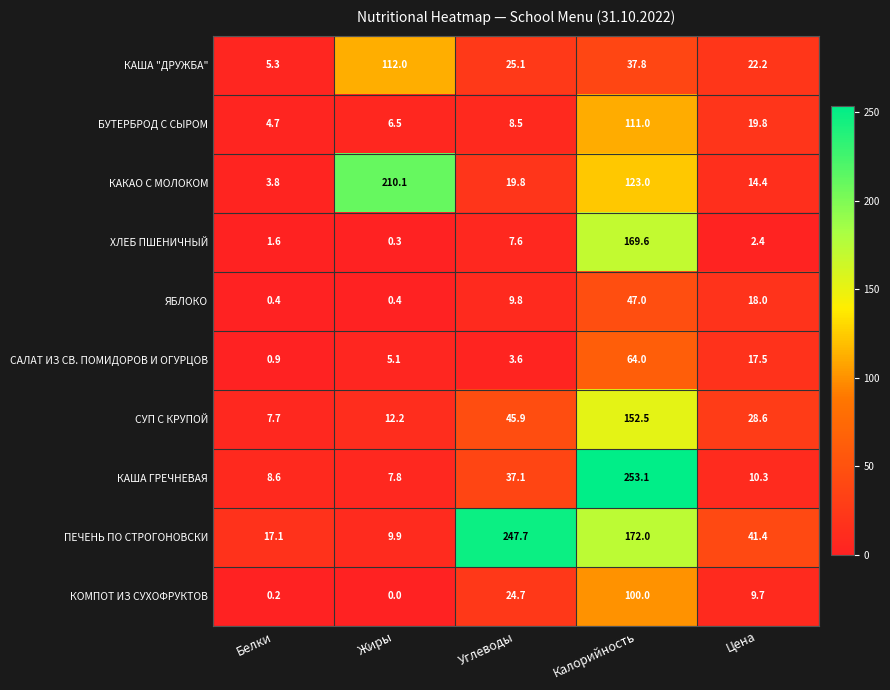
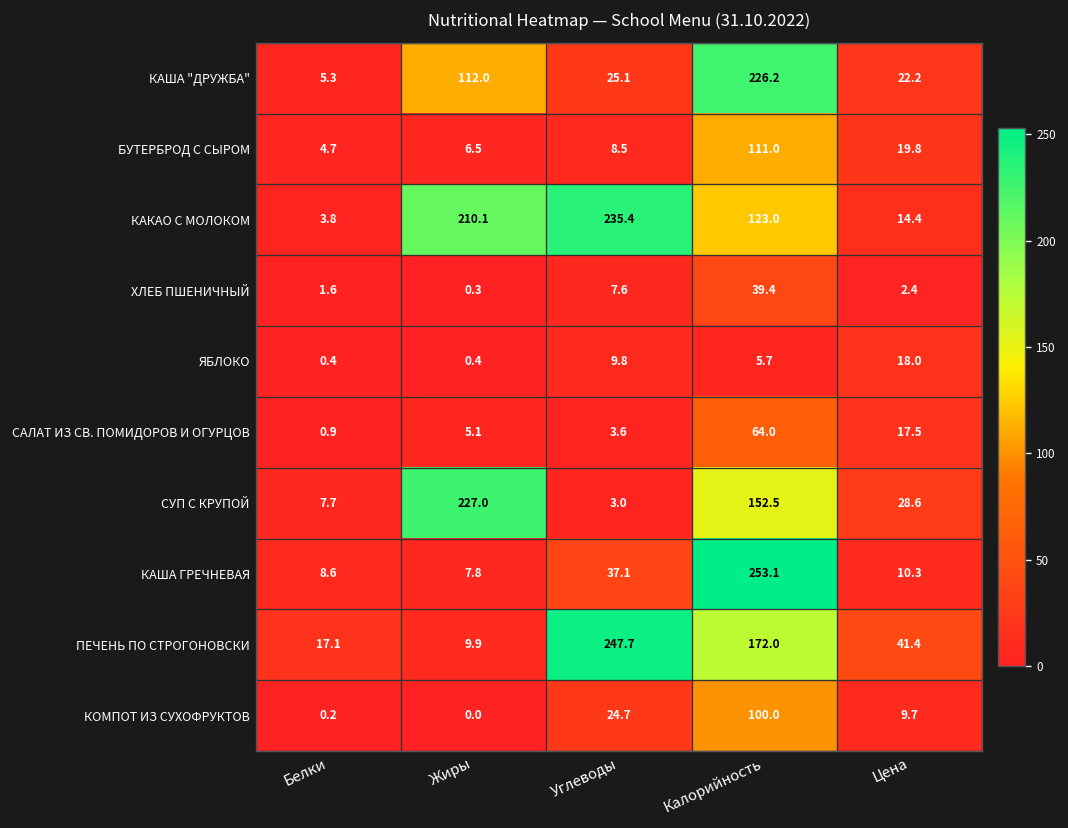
КАША "ДРУЖБА", Калорийность: 37.8 -> 226.2
КАКАО С МОЛОКОМ, Углеводы: 19.8 -> 235.4
ХЛЕБ ПШЕНИЧНЫЙ, Калорийность: 169.6 -> 39.4
ЯБЛОКО, Калорийность: 47.0 -> 5.7
СУП С КРУПОЙ, Жиры: 12.2 -> 227.0
СУП С КРУПОЙ, Углеводы: 45.9 -> 3.0
